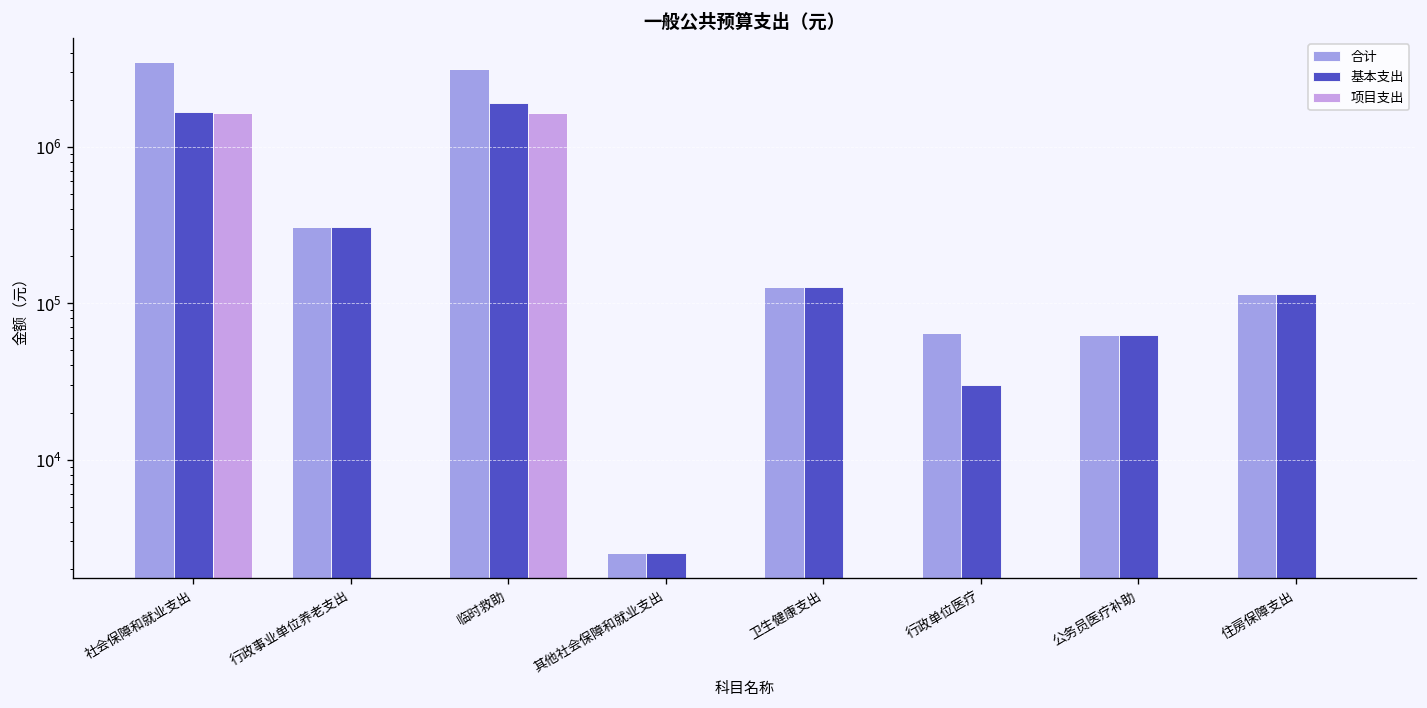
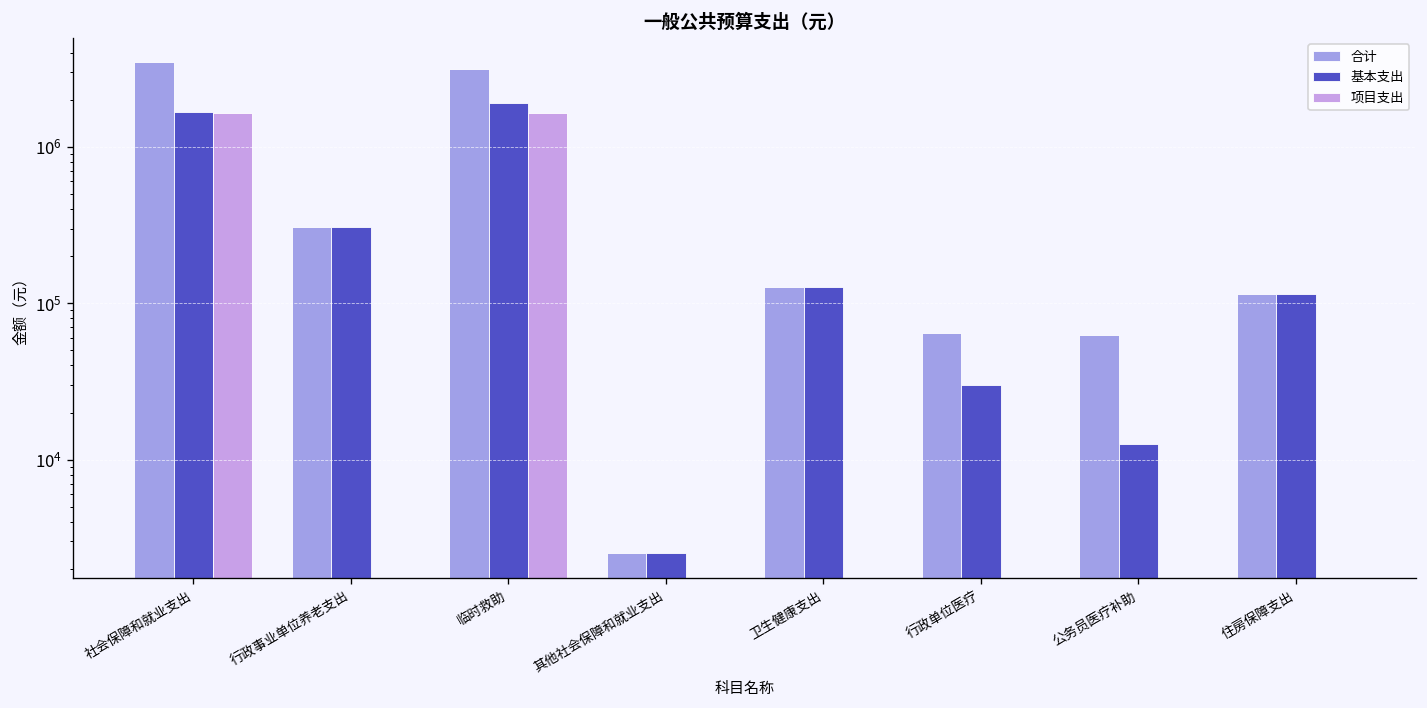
基本支出, 公务员医疗补助: 60000 -> 13000
